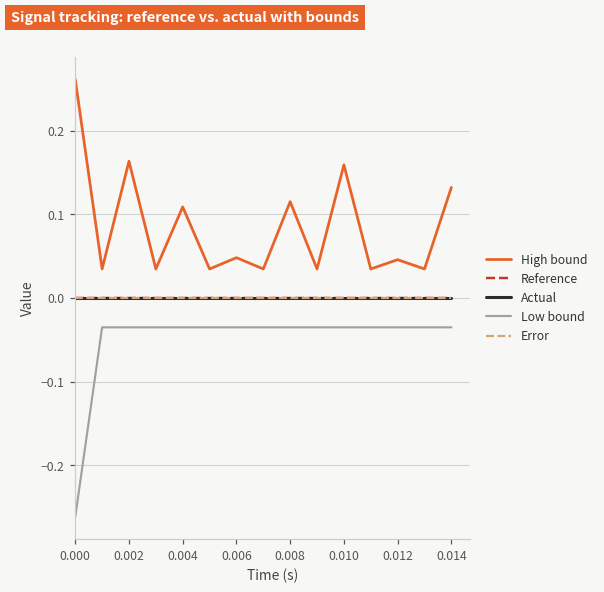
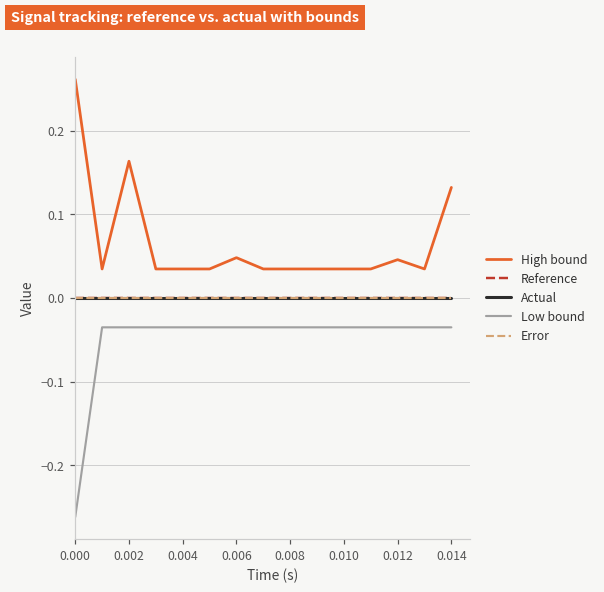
High bound, 0.004: 0.11 -> 0.03
High bound, 0.008: 0.12 -> 0.03
High bound, 0.010: 0.16 -> 0.03
